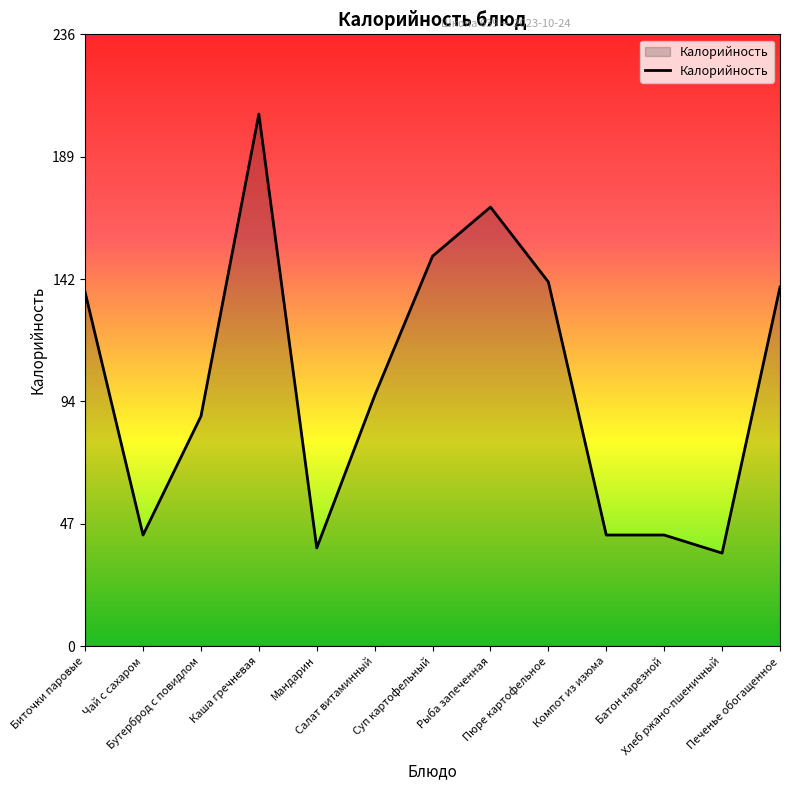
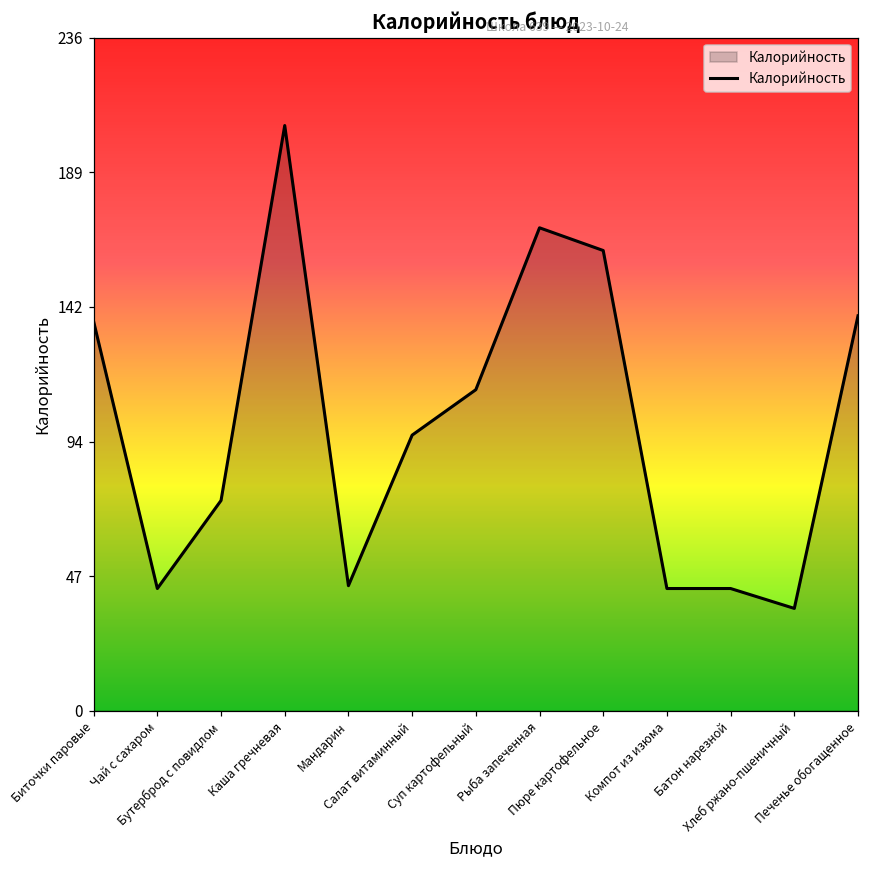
Бутерброд с повидлом: 89 -> 74
Мандарин: 38 -> 44
Суп картофельный: 151 -> 113
Пюре картофельное: 141 -> 162
